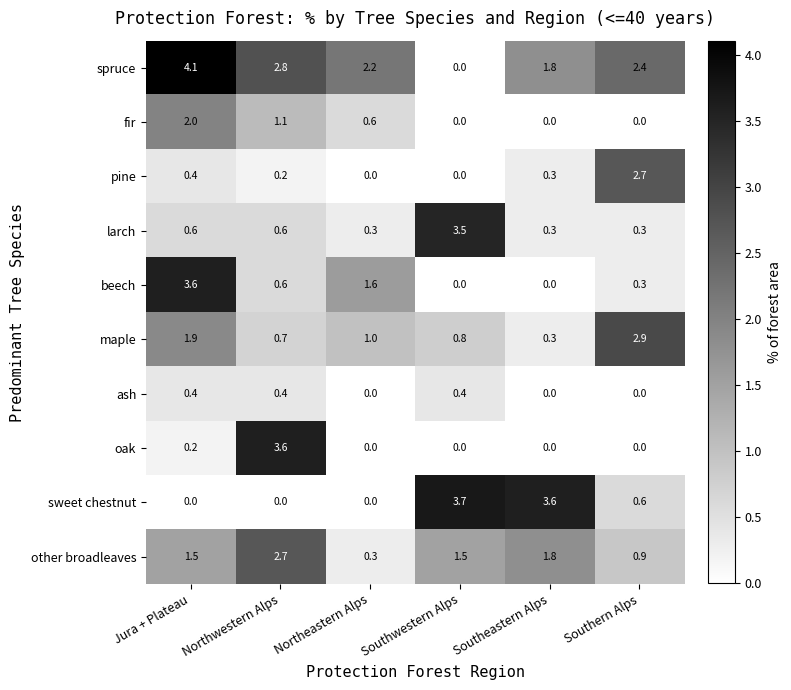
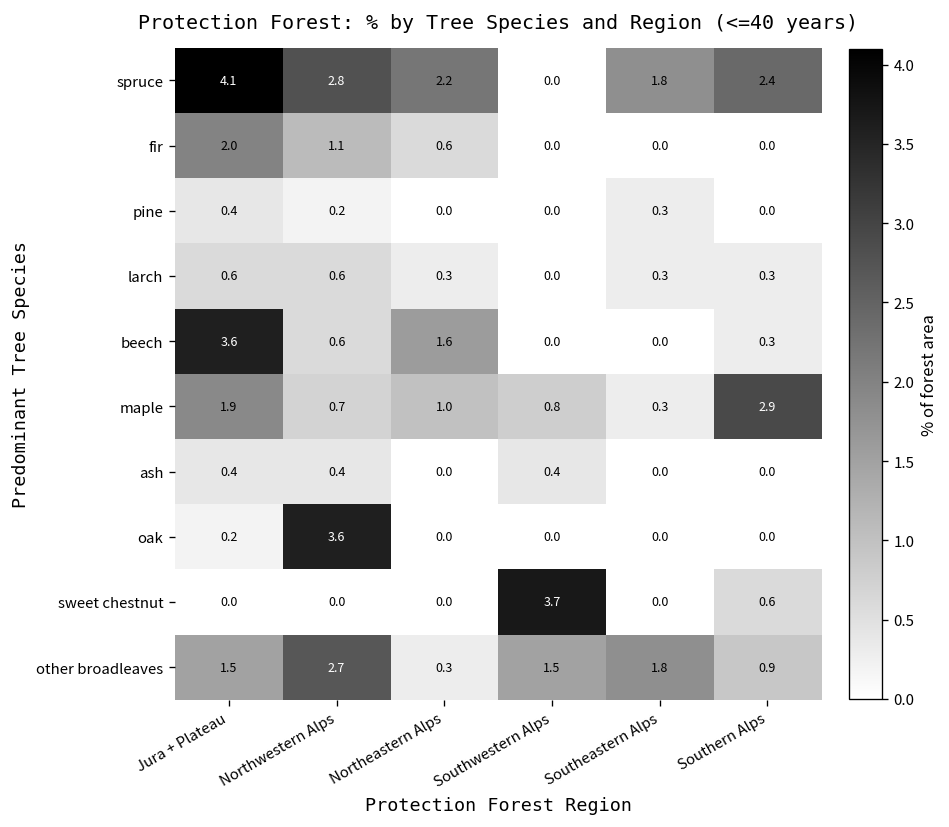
pine, Southern Alps: 2.7 -> 0.0
larch, Southwestern Alps: 3.5 -> 0.0
sweet chestnut, Southeastern Alps: 3.6 -> 0.0
